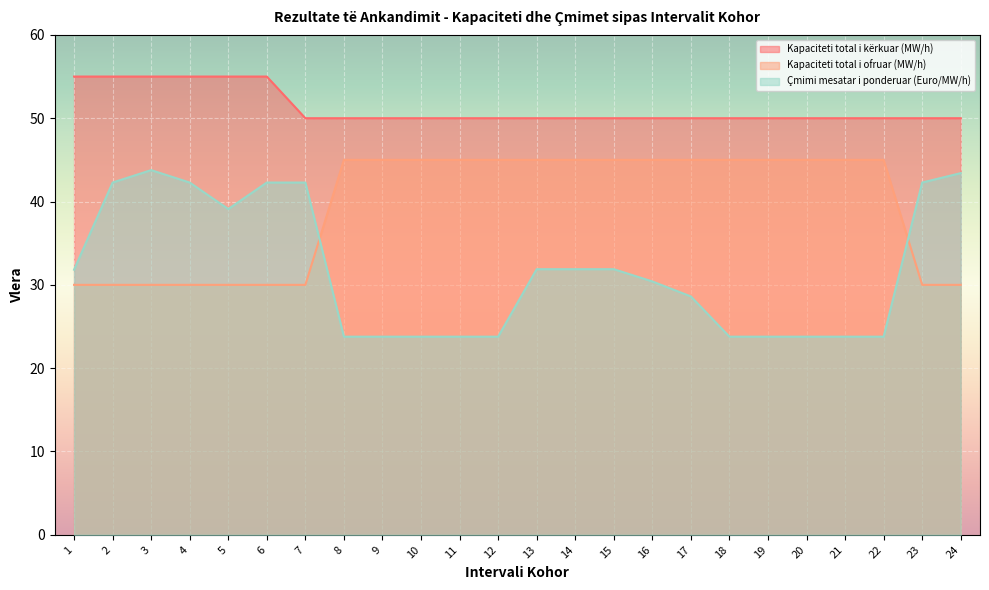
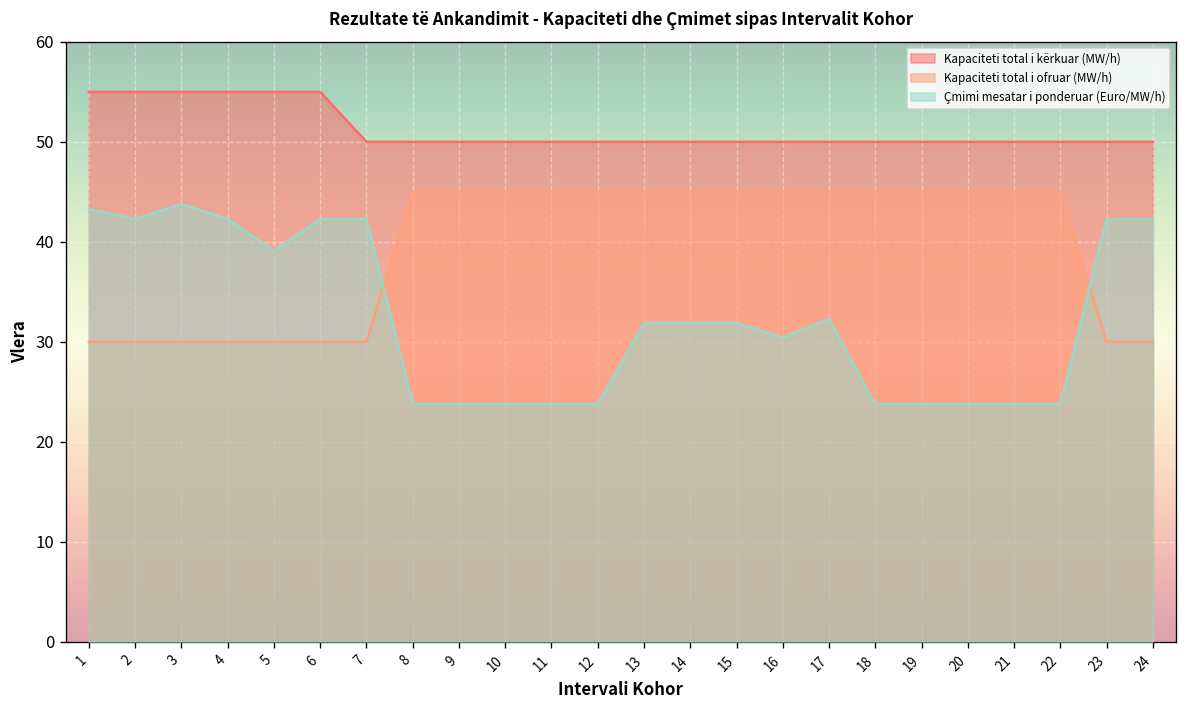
Çmimi mesatar i ponderuar (Euro/MW/h), 1: 32 -> 43
Çmimi mesatar i ponderuar (Euro/MW/h), 17: 29 -> 32
Çmimi mesatar i ponderuar (Euro/MW/h), 24: 43 -> 42
